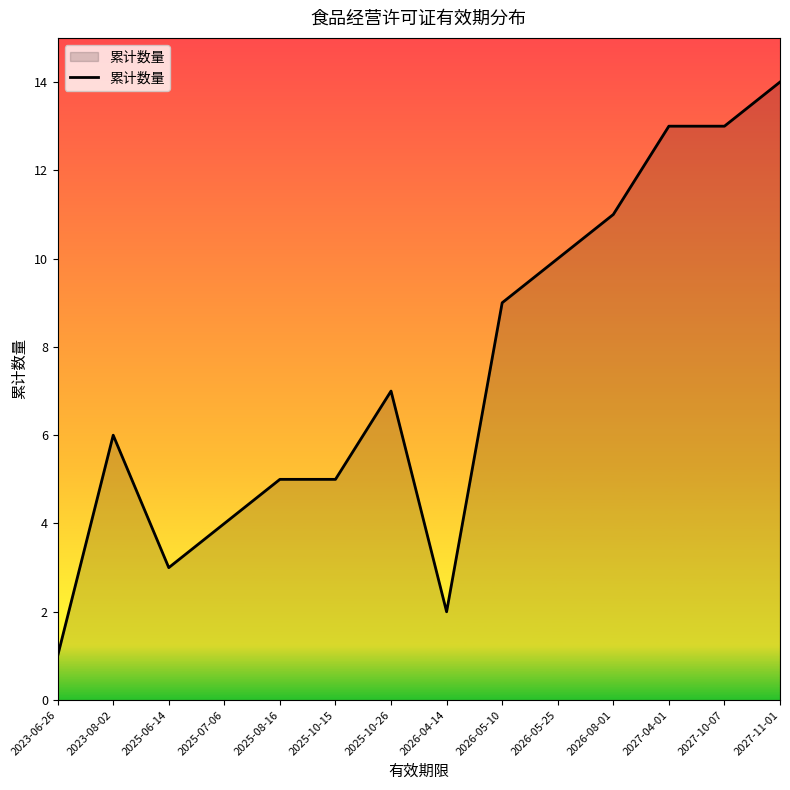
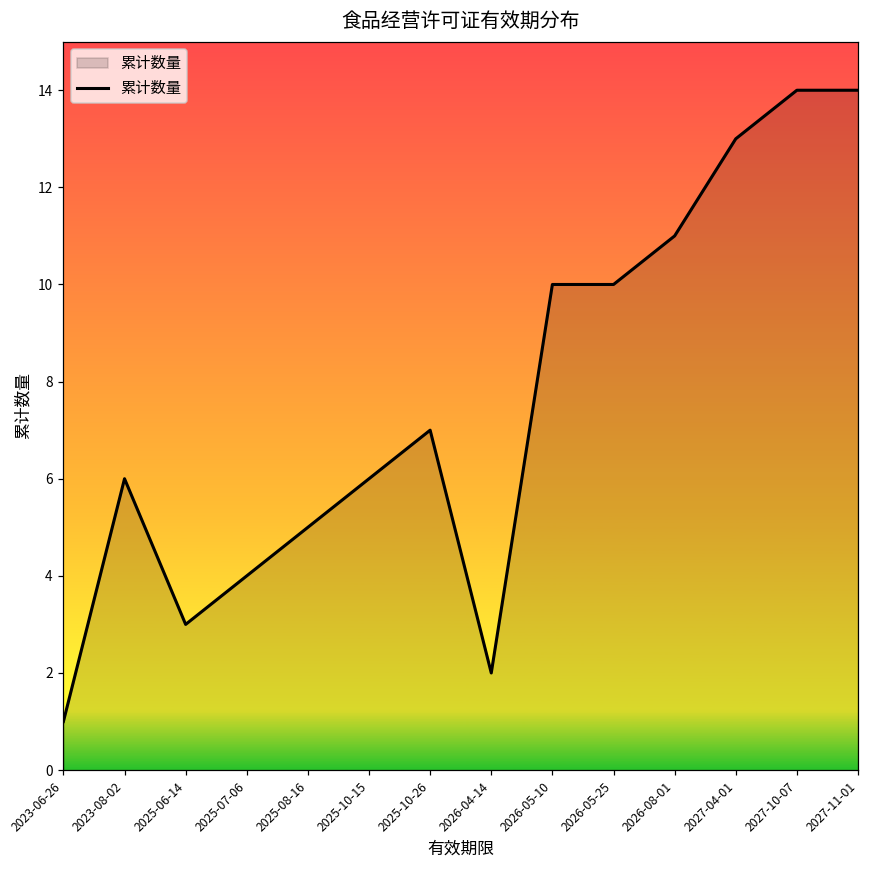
2025-10-15: 5 -> 6
2026-05-10: 9 -> 10
2027-10-07: 13 -> 14
